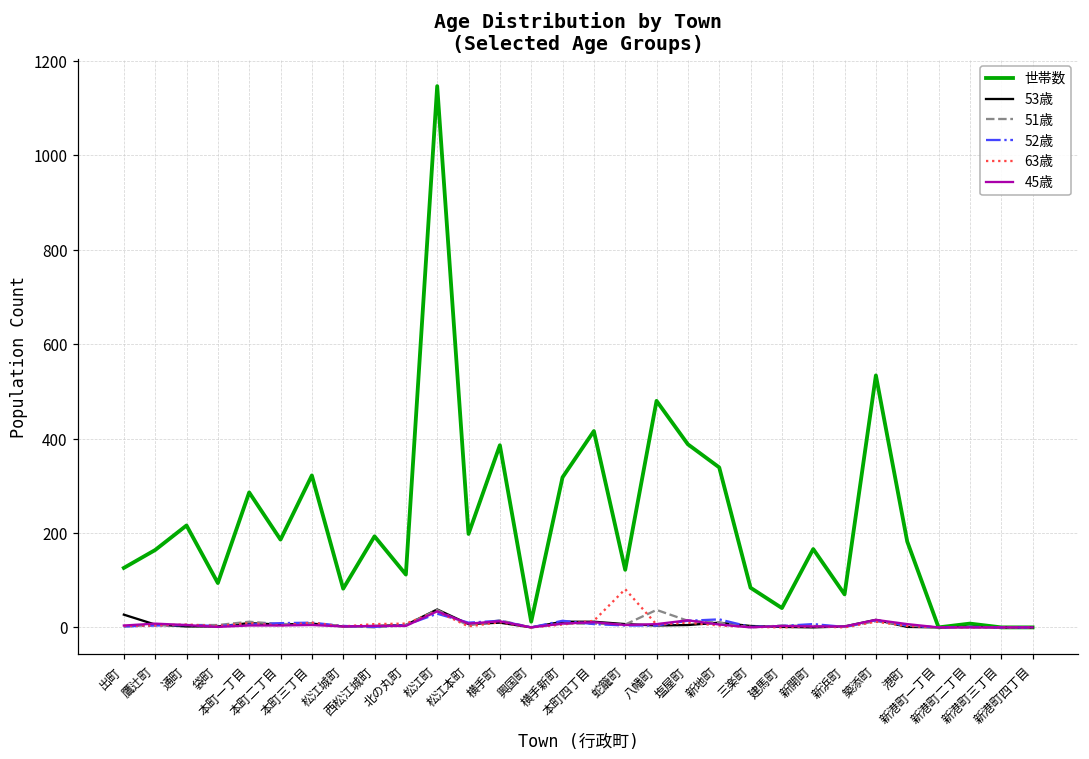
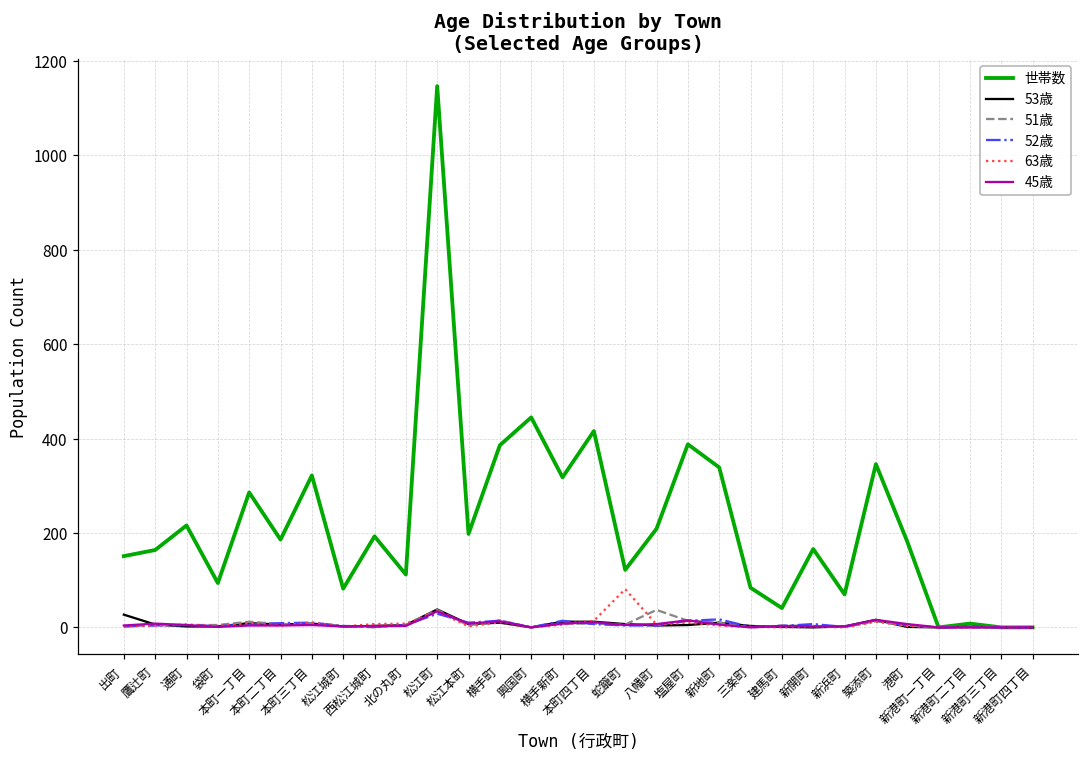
世帯数, 出町: 130 -> 150
世帯数, 興国町: 10 -> 450
世帯数, 八幡町: 480 -> 210
世帯数, 築添町: 530 -> 350
